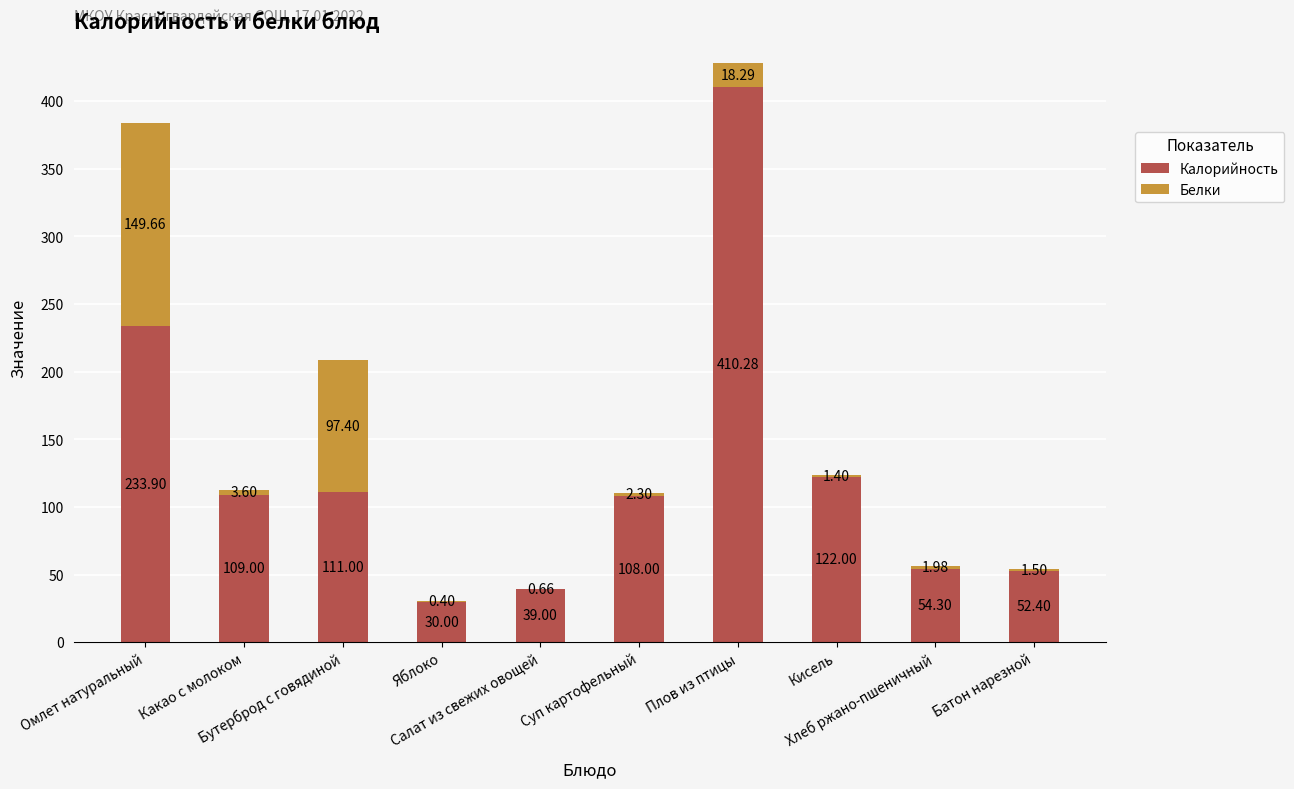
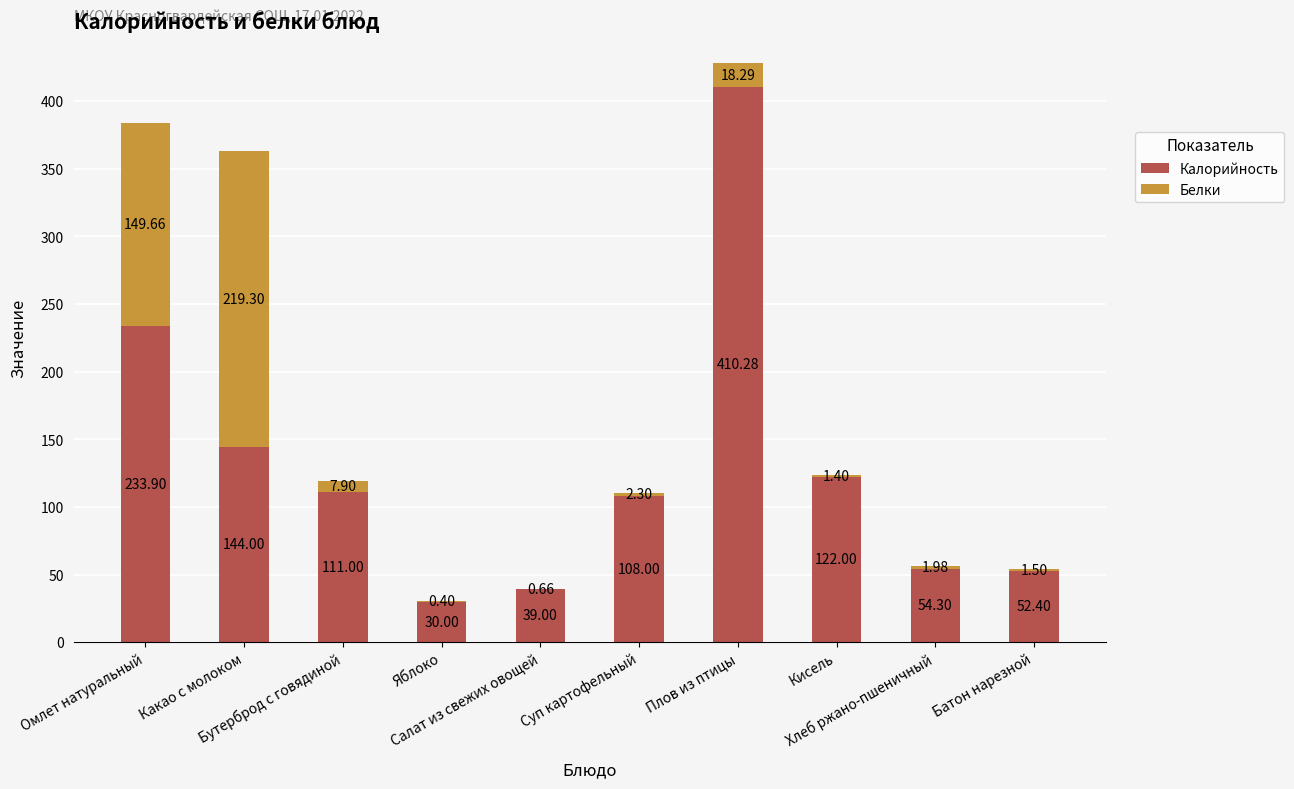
Калорийность, Какао с молоком: 109.00 -> 144.00
Белки, Какао с молоком: 3.60 -> 219.30
Белки, Бутерброд с говядиной: 97.40 -> 7.90
